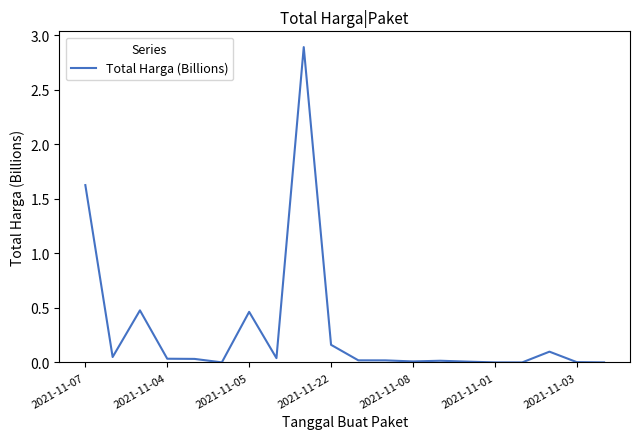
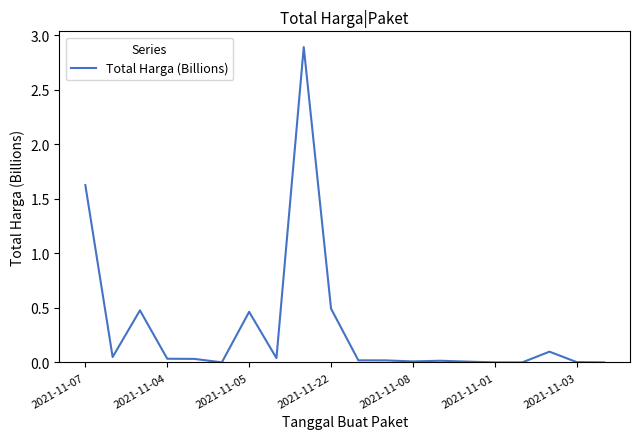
2021-11-22: 0.16 -> 0.49
